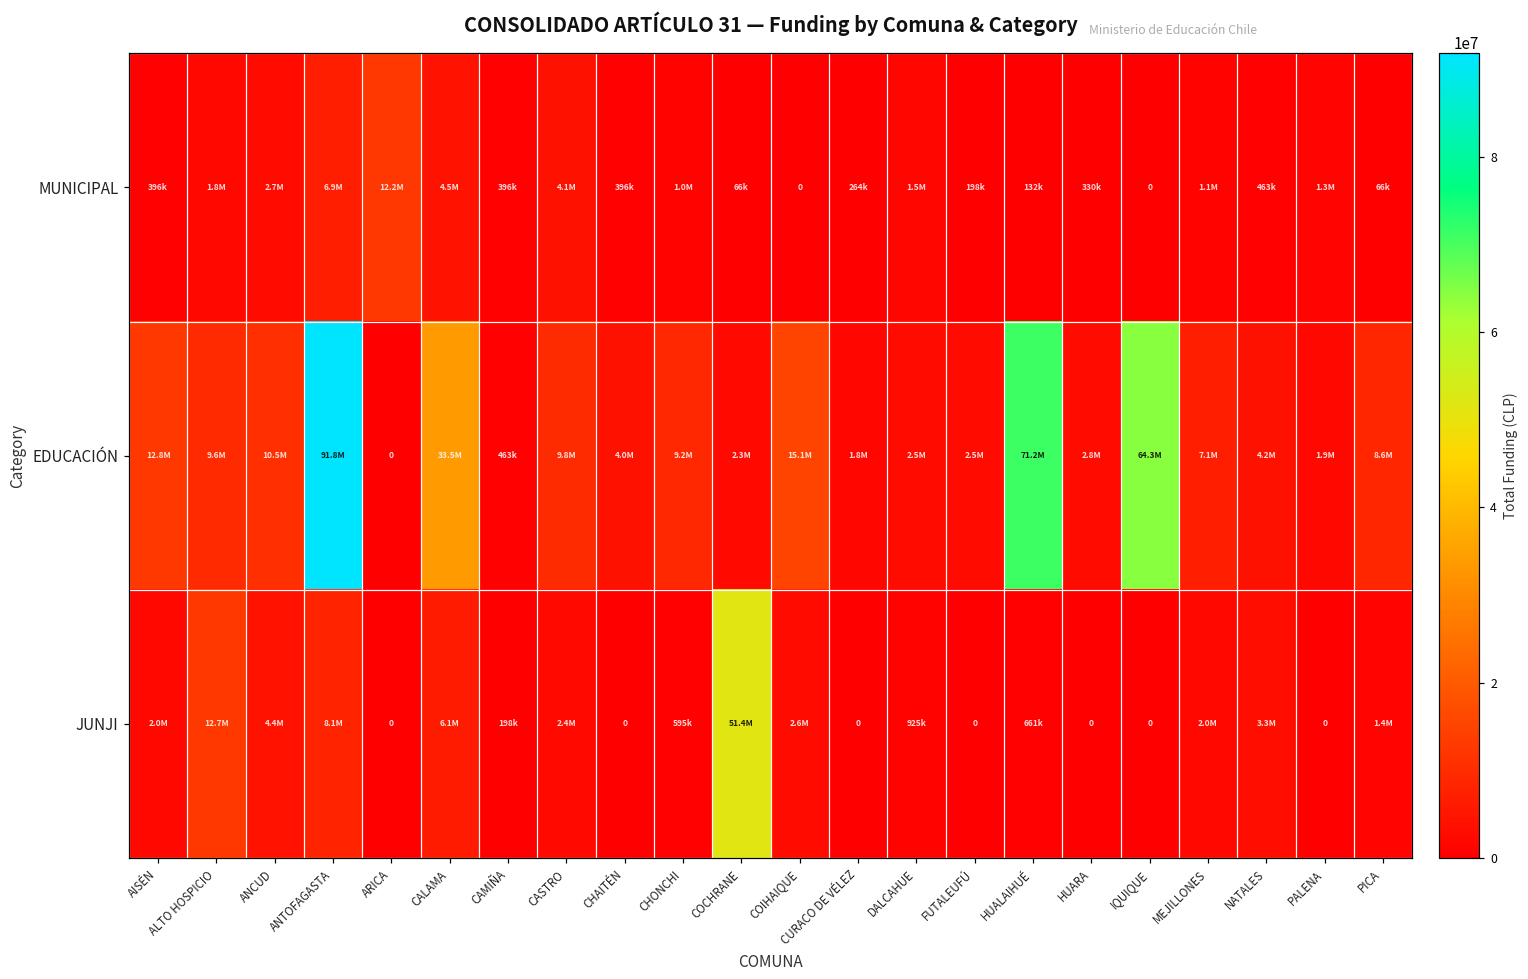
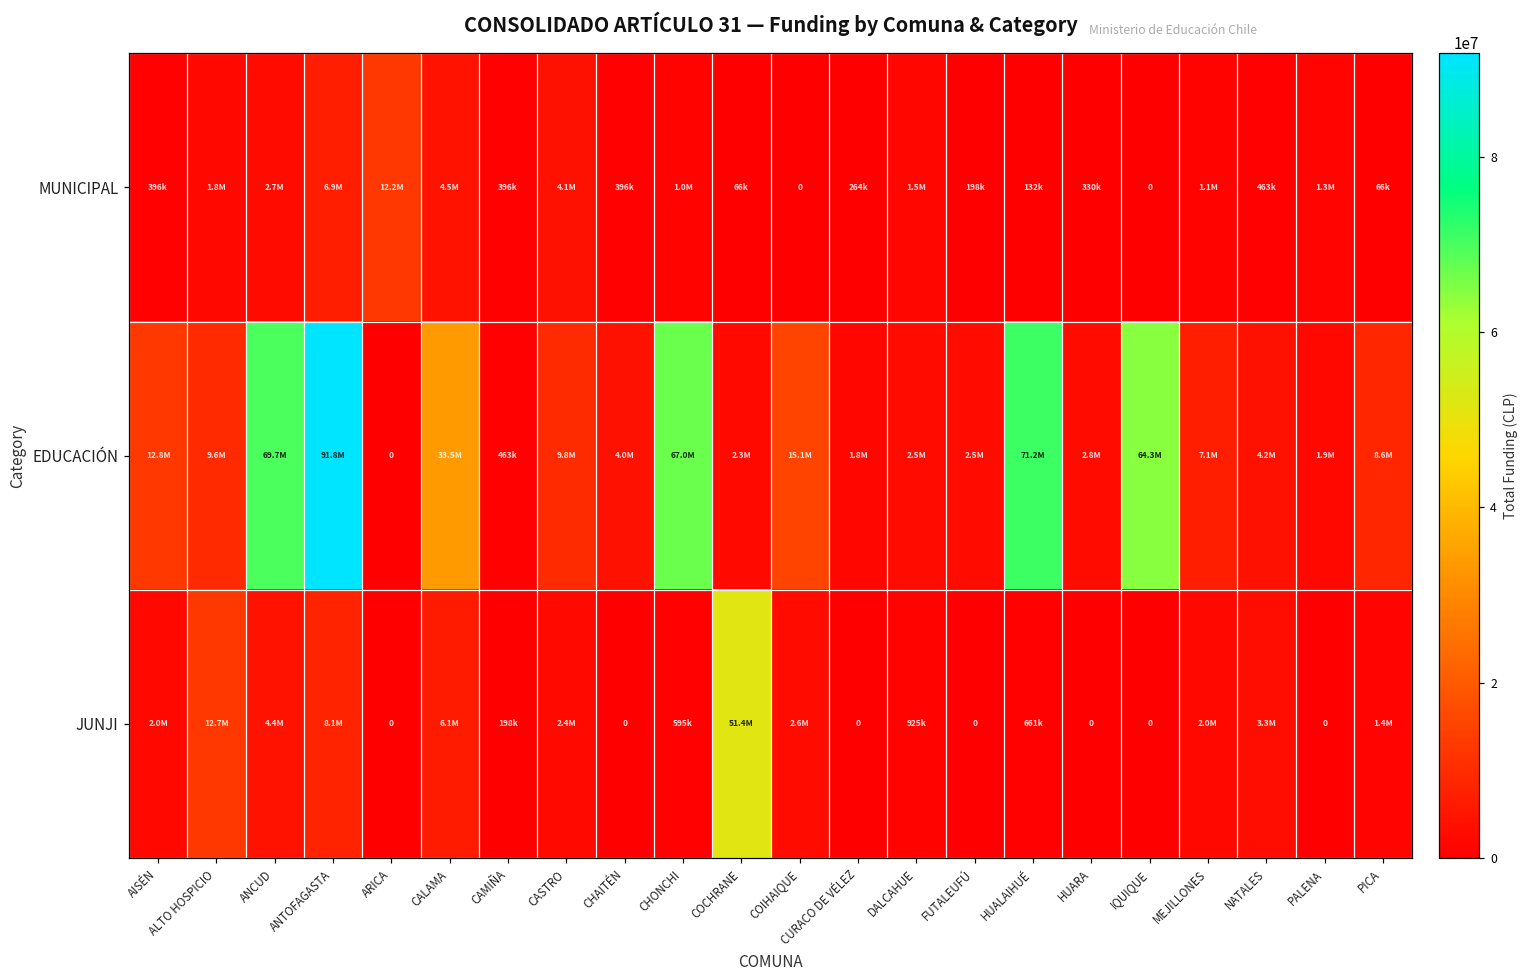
EDUCACIÓN, ANCUD: 10.5M -> 69.7M
EDUCACIÓN, CHONCHI: 9.2M -> 67.0M
